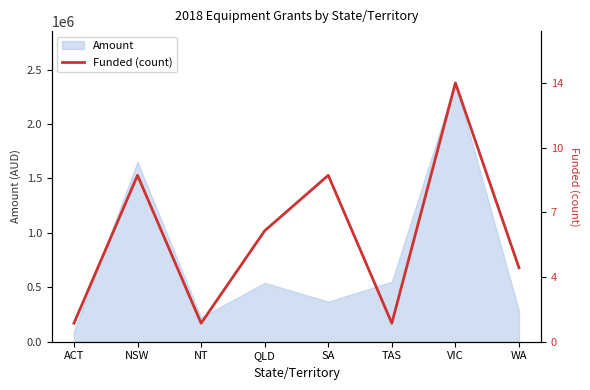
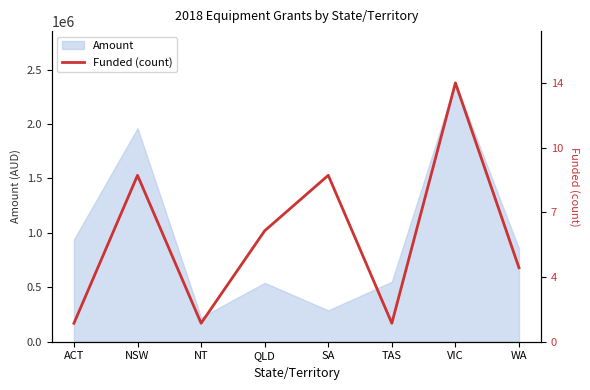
Amount, ACT: 100000 -> 940000
Amount, NSW: 1650000 -> 1960000
Amount, SA: 370000 -> 290000
Amount, WA: 280000 -> 850000
